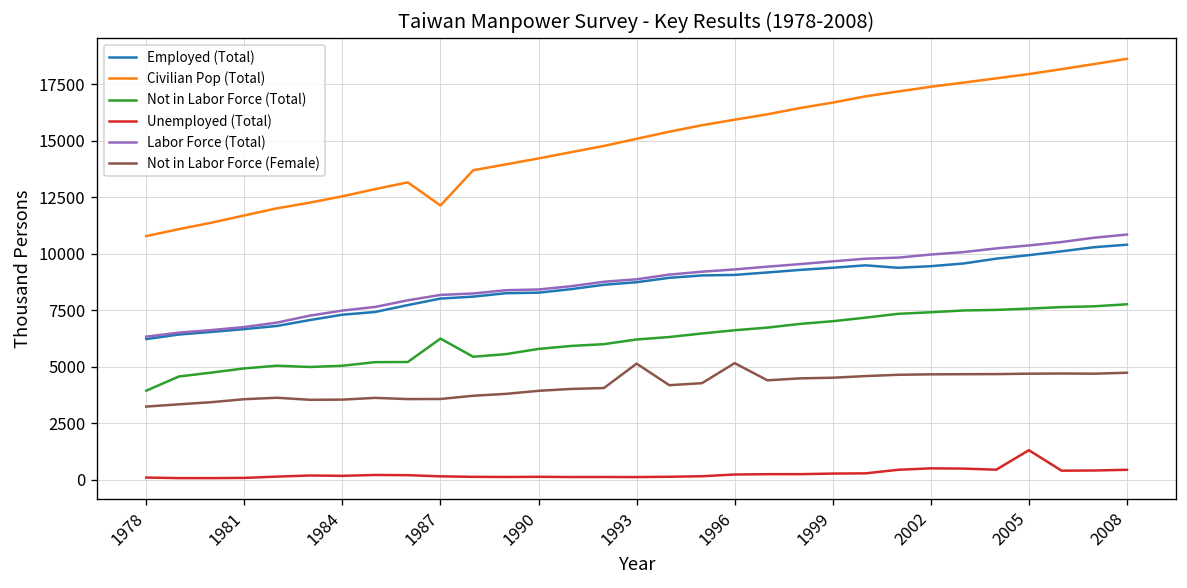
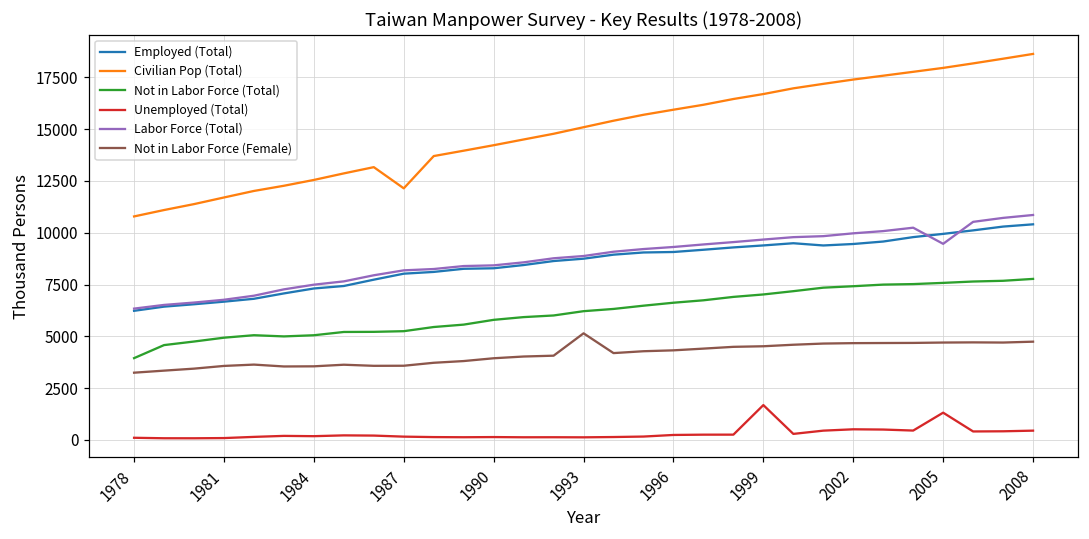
Not in Labor Force (Total), 1987: 6300 -> 5200
Not in Labor Force (Female), 1996: 5200 -> 4300
Unemployed (Total), 1999: 300 -> 1700
Labor Force (Total), 2005: 10400 -> 9500
